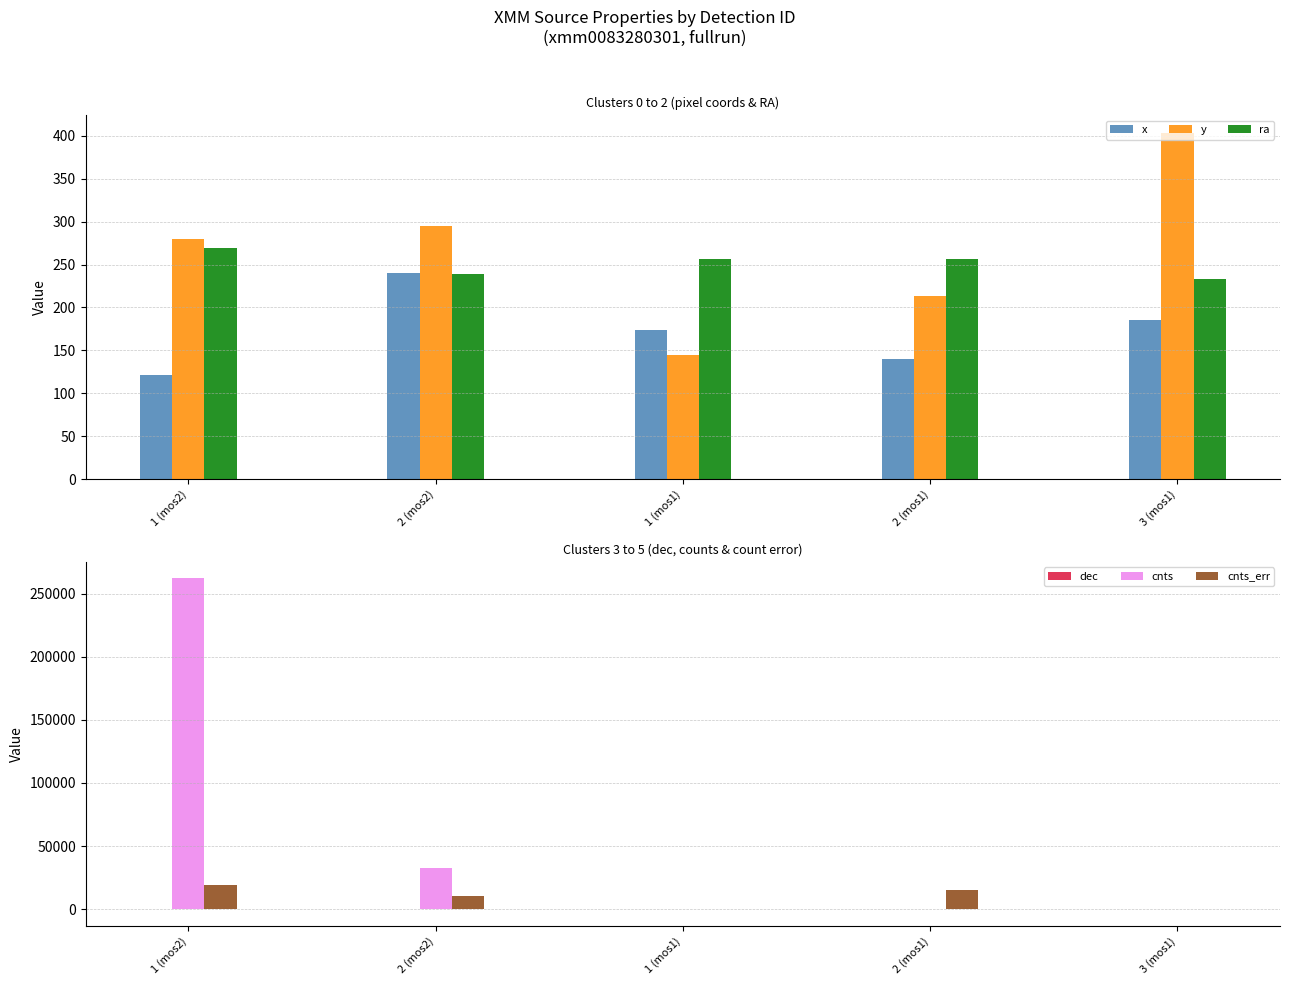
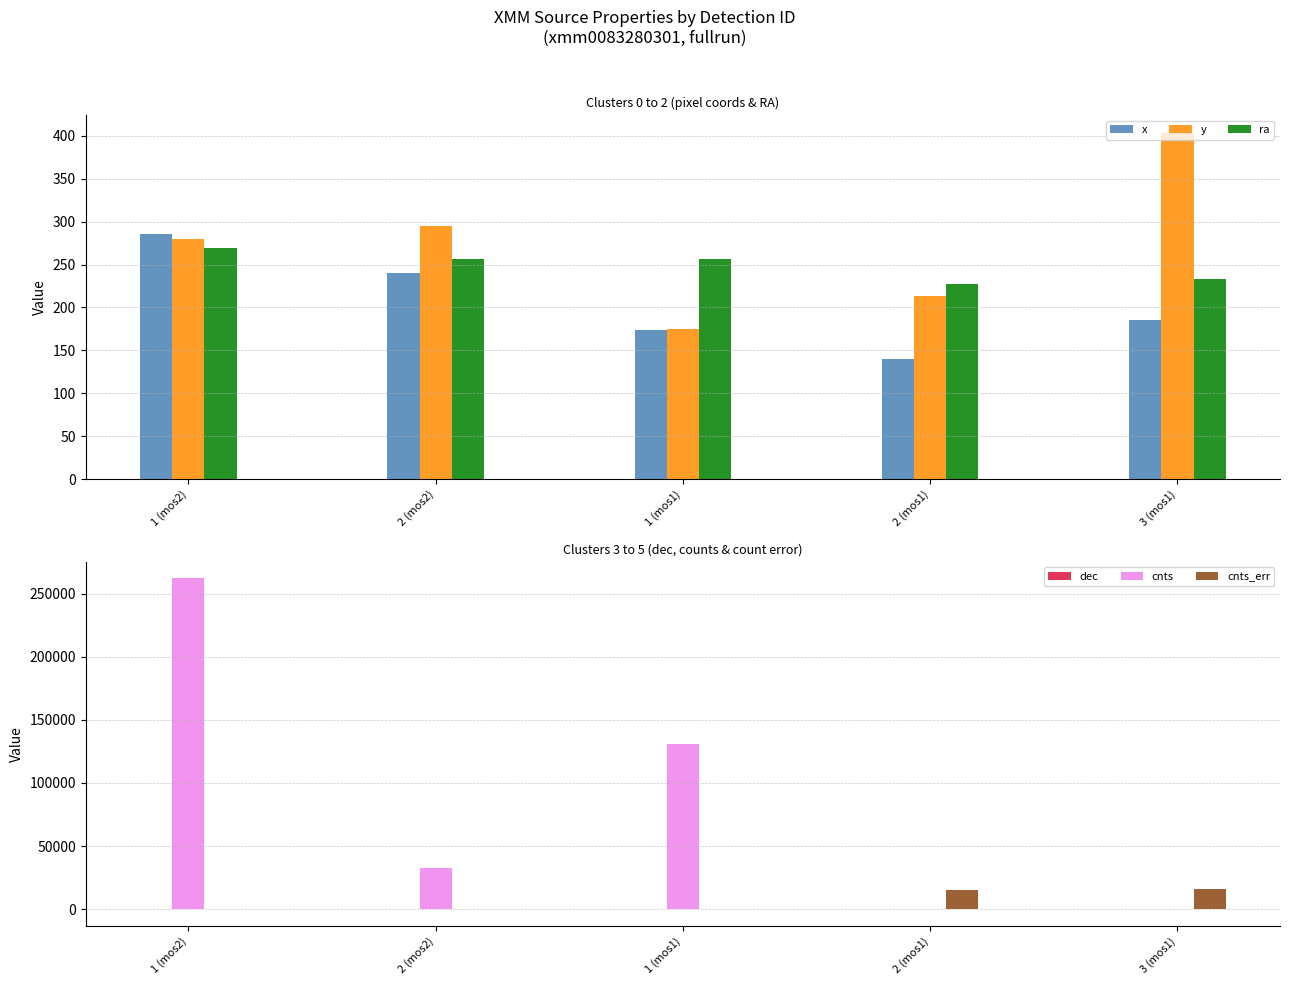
Clusters 0 to 2 (pixel coords & RA), x, 1 (mos2): 120 -> 290
Clusters 0 to 2 (pixel coords & RA), ra, 2 (mos2): 240 -> 260
Clusters 0 to 2 (pixel coords & RA), y, 1 (mos1): 140 -> 180
Clusters 0 to 2 (pixel coords & RA), ra, 2 (mos1): 260 -> 230
Clusters 3 to 5 (dec, counts & count error), cnts_err, 1 (mos2): 19000 -> 1000
Clusters 3 to 5 (dec, counts & count error), cnts_err, 2 (mos2): 10000 -> 0
Clusters 3 to 5 (dec, counts & count error), cnts, 1 (mos1): 0 -> 131000
Clusters 3 to 5 (dec, counts & count error), cnts_err, 3 (mos1): 0 -> 16000
